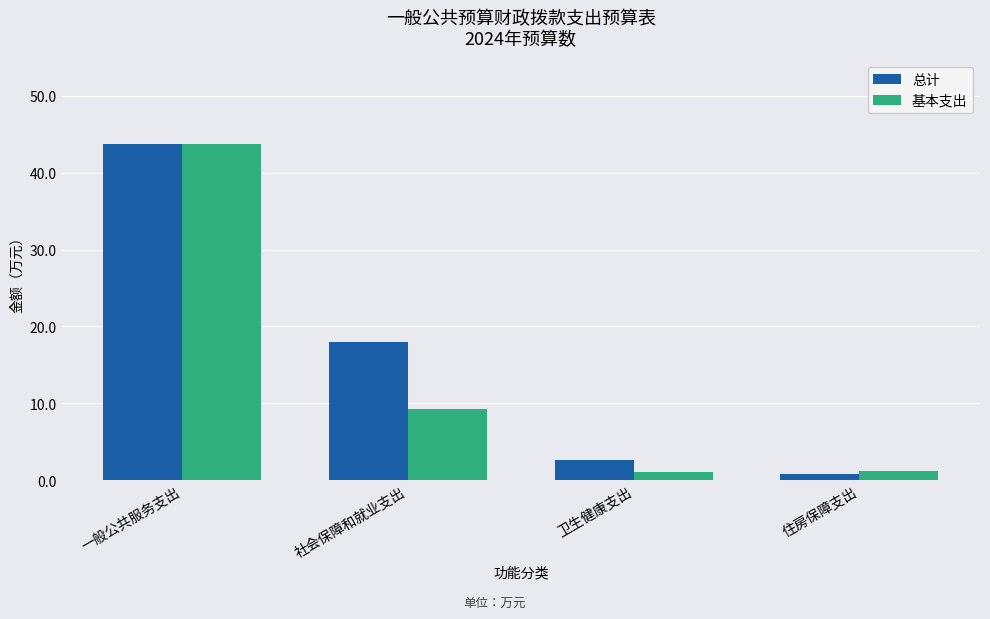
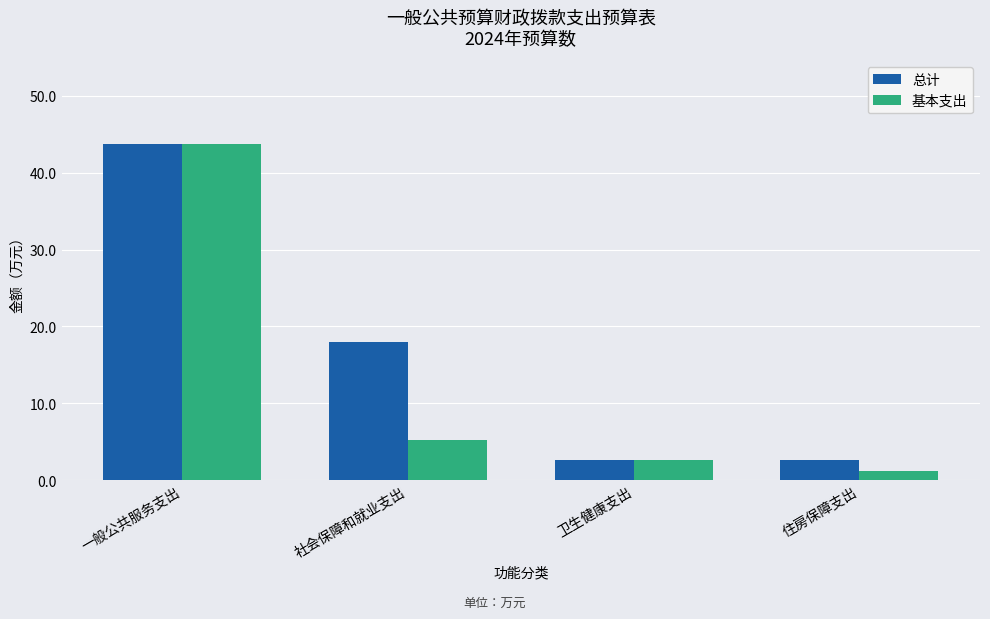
基本支出, 社会保障和就业支出: 9 -> 5
基本支出, 卫生健康支出: 1 -> 3
总计, 住房保障支出: 1 -> 3
